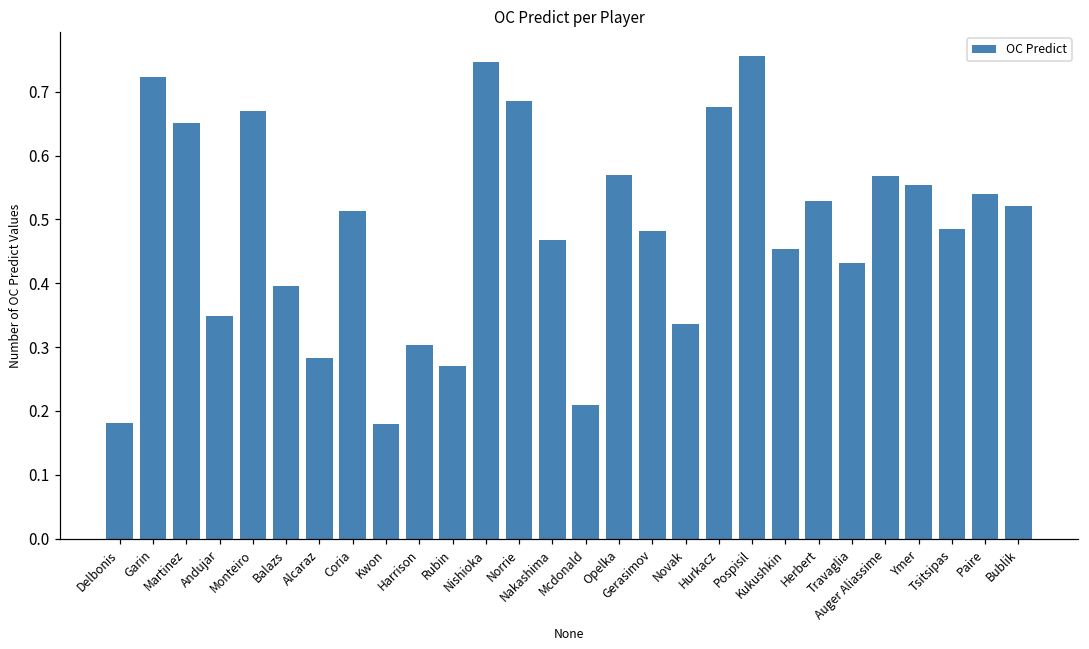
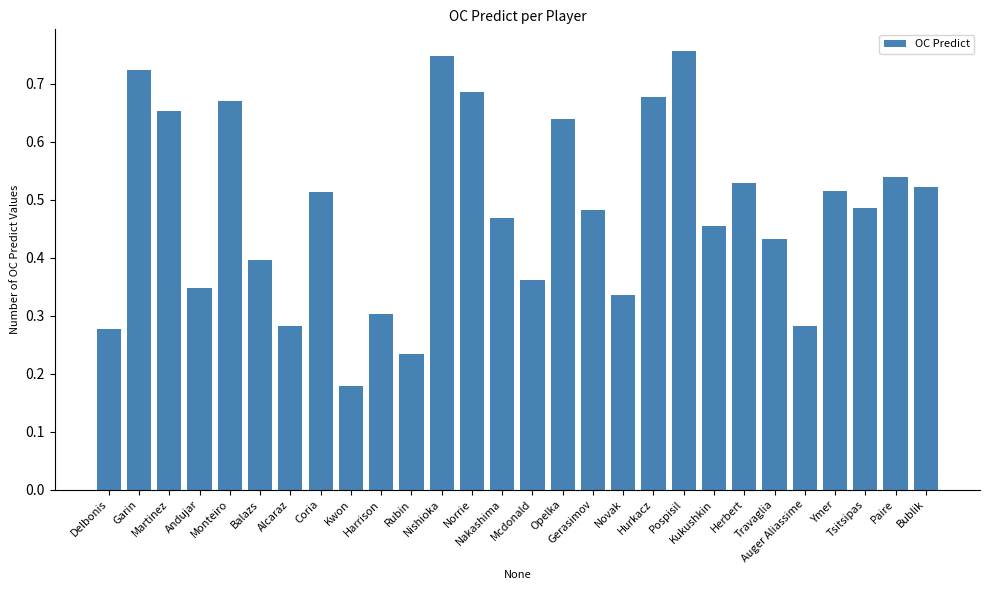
Delbonis: 0.18 -> 0.28
Rubin: 0.27 -> 0.23
Mcdonald: 0.21 -> 0.36
Opelka: 0.57 -> 0.64
Auger Aliassime: 0.57 -> 0.28
Ymer: 0.55 -> 0.51
